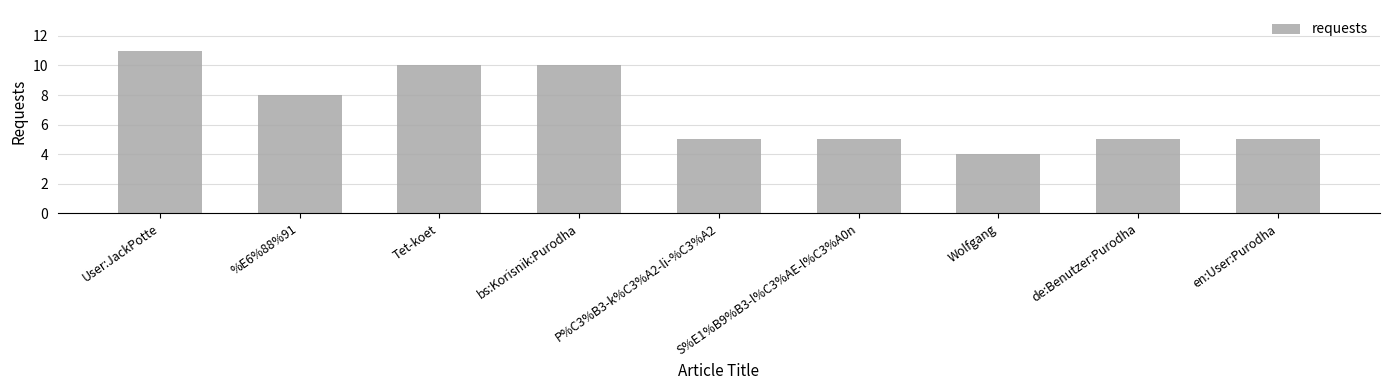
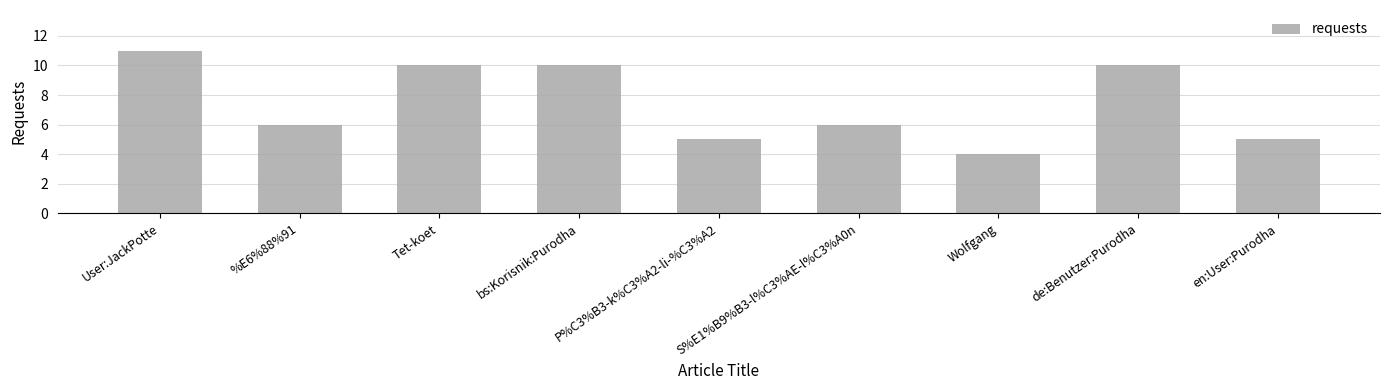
%E6%88%91: 8 -> 6
S%E1%B9%B3-l%C3%AE-l%C3%A0n: 5 -> 6
de:Benutzer:Purodha: 5 -> 10
